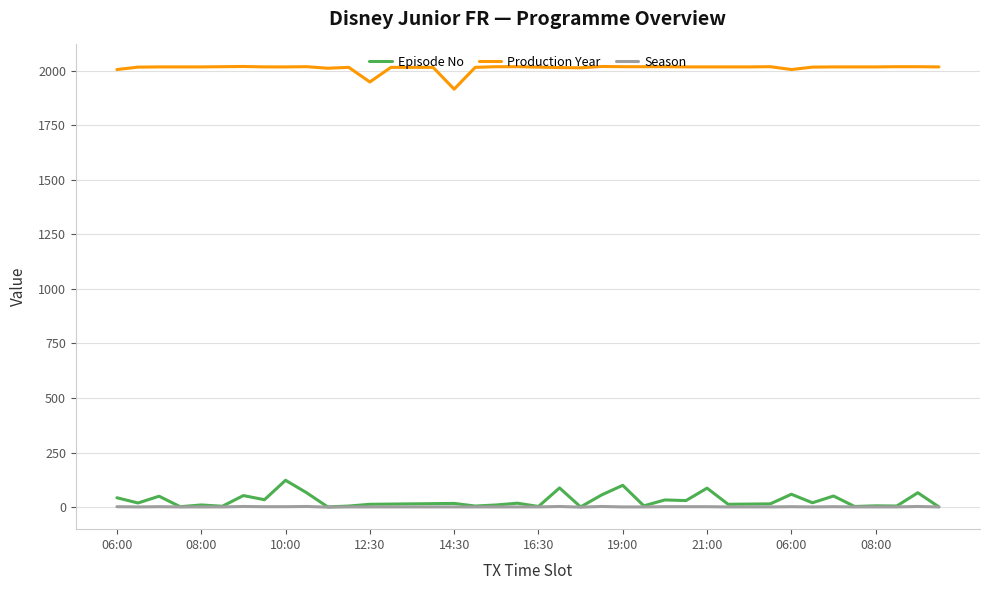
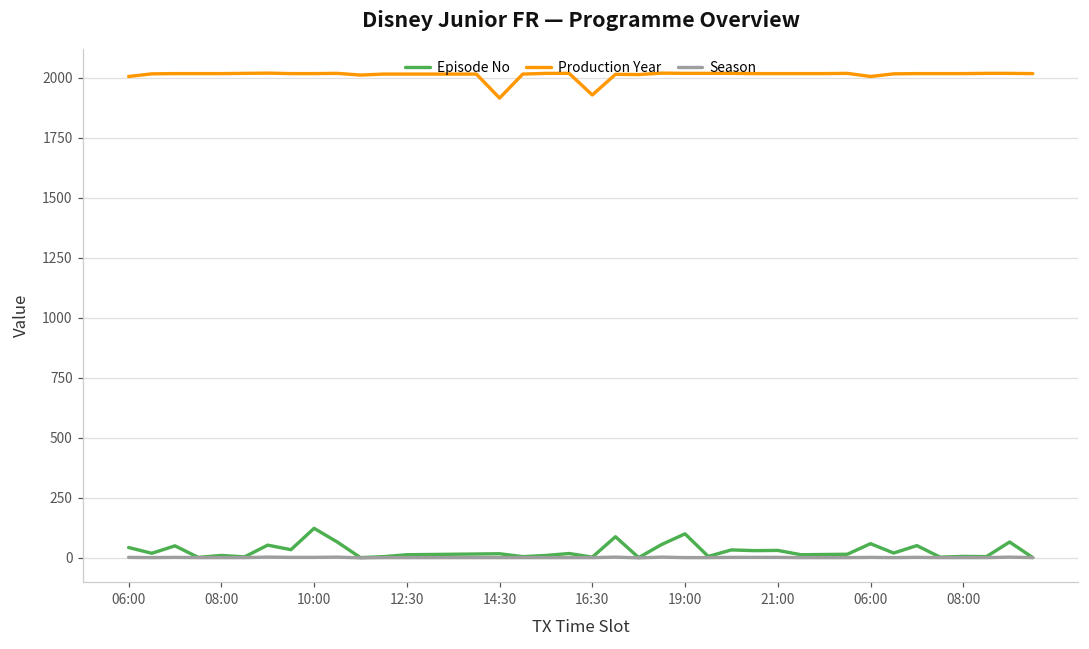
Production Year, 12:30: 1950 -> 2020
Production Year, 16:30: 2020 -> 1930
Episode No, 21:00: 90 -> 30
